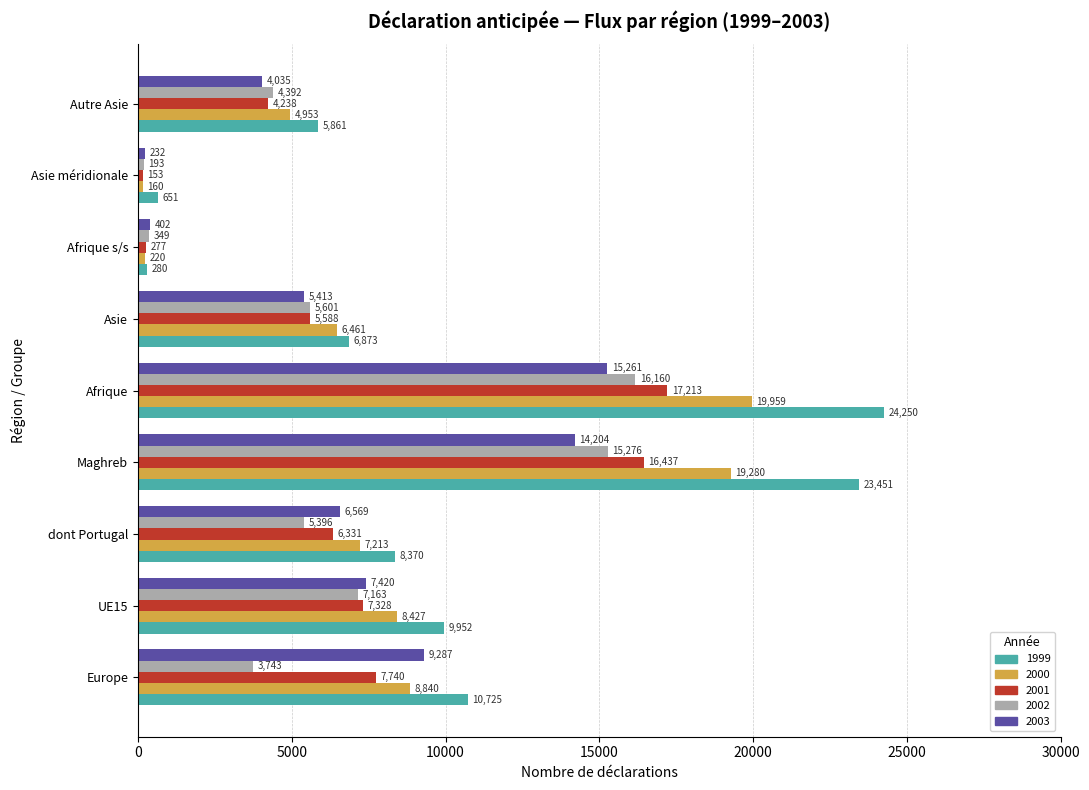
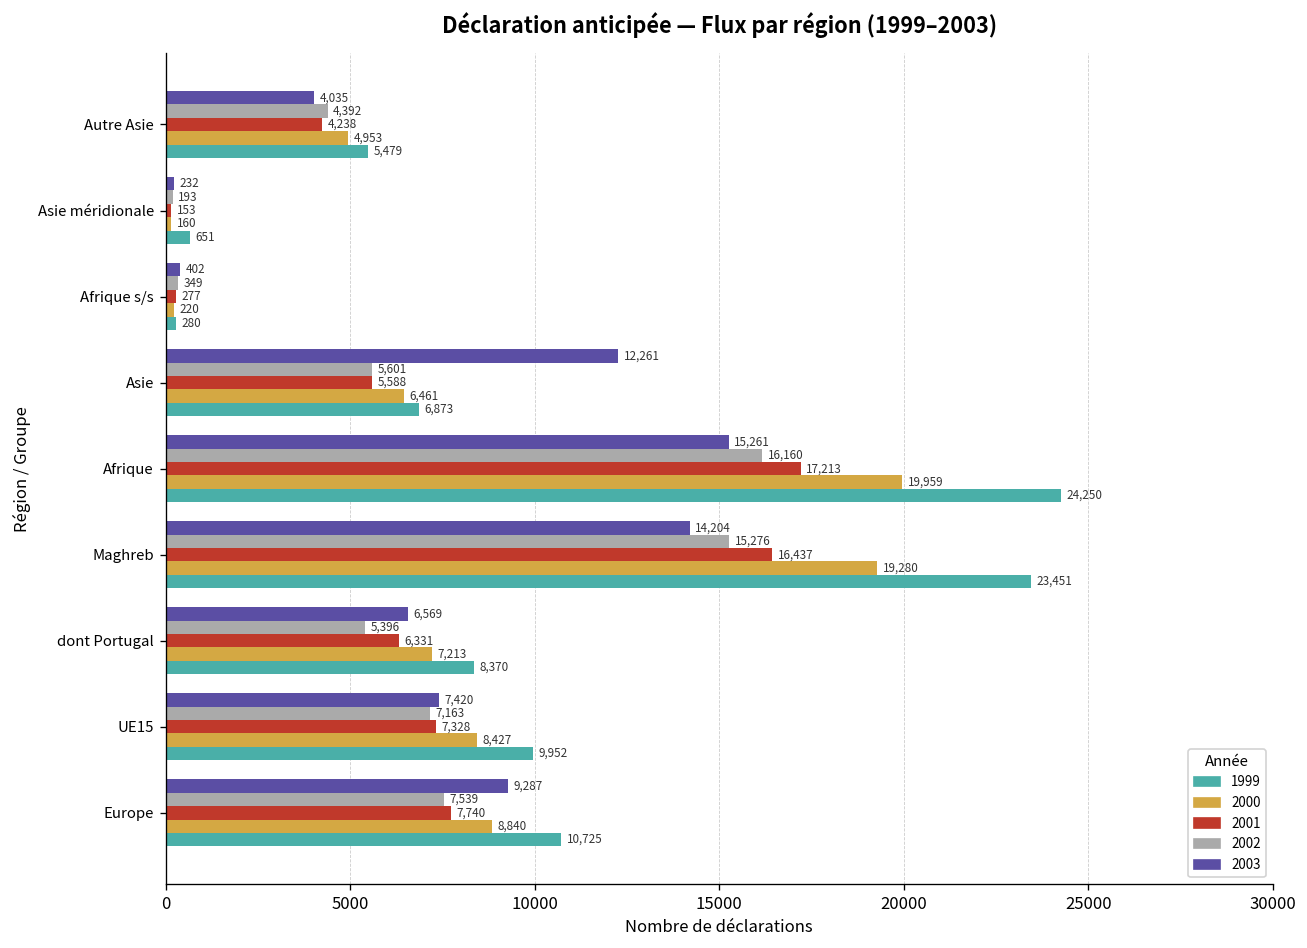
1999, Autre Asie: 5,861 -> 5,479
2003, Asie: 5,413 -> 12,261
2002, Europe: 3,743 -> 7,539
